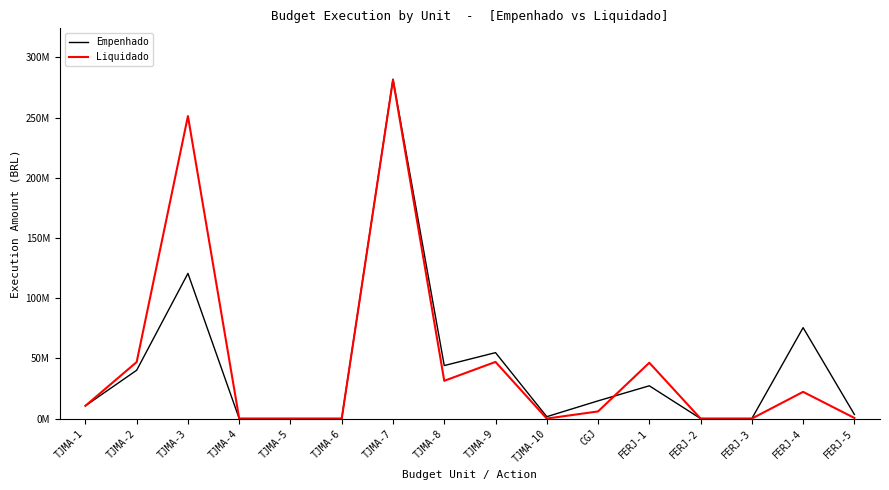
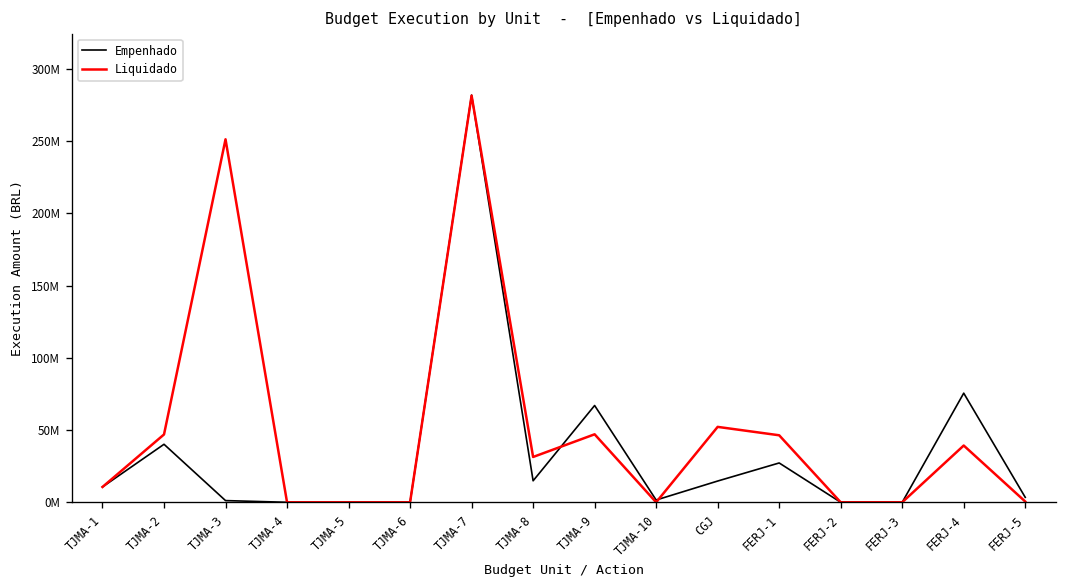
Empenhado, TJMA-3: 121000000 -> 1000000
Empenhado, TJMA-8: 44000000 -> 15000000
Empenhado, TJMA-9: 55000000 -> 67000000
Liquidado, CGJ: 6000000 -> 52000000
Liquidado, FERJ-4: 22000000 -> 39000000
